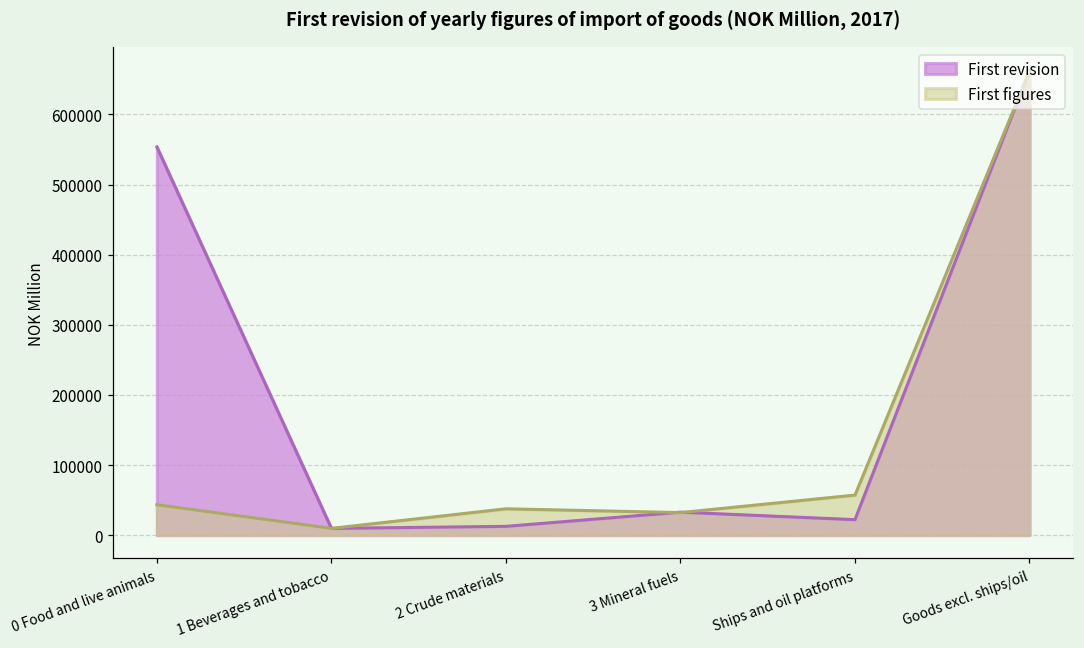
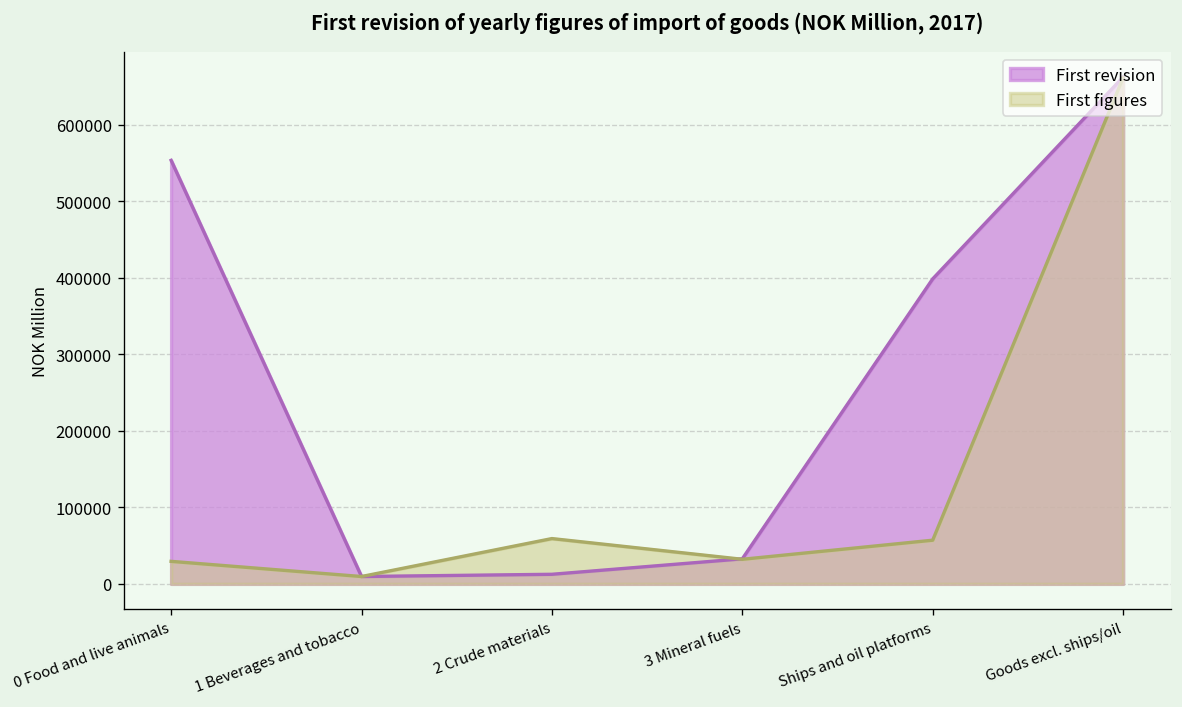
First figures, 0 Food and live animals: 40000 -> 30000
First figures, 2 Crude materials: 40000 -> 60000
First revision, Ships and oil platforms: 20000 -> 400000
